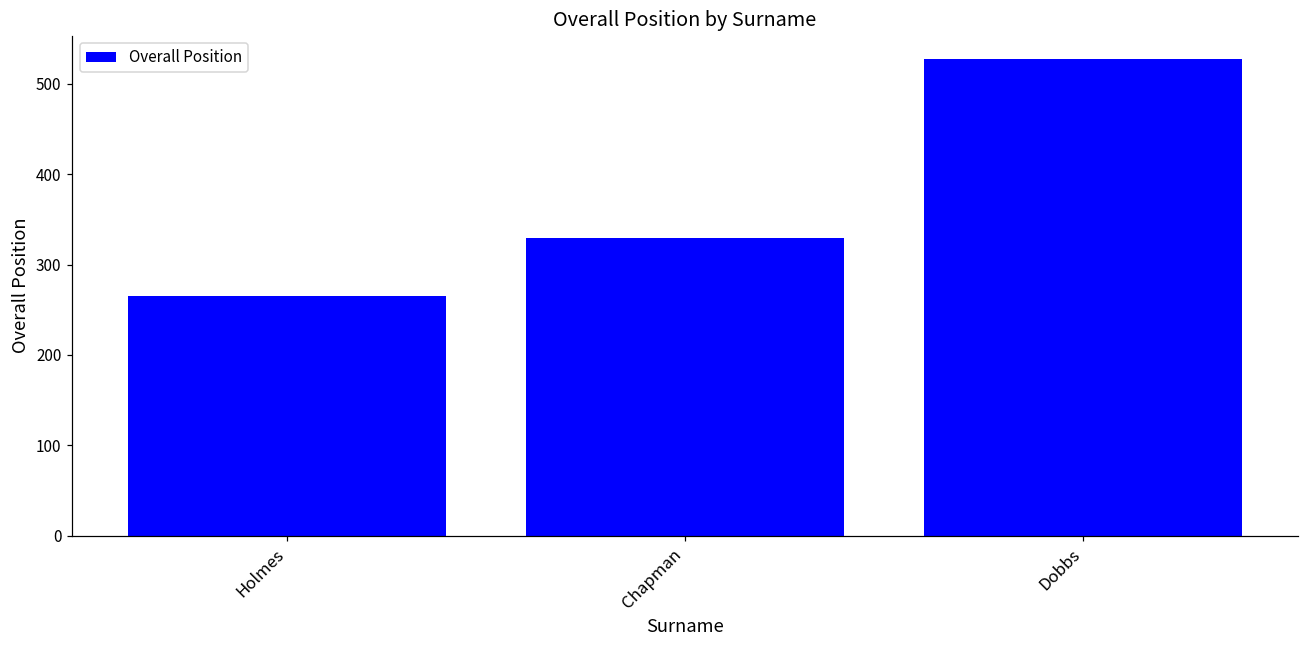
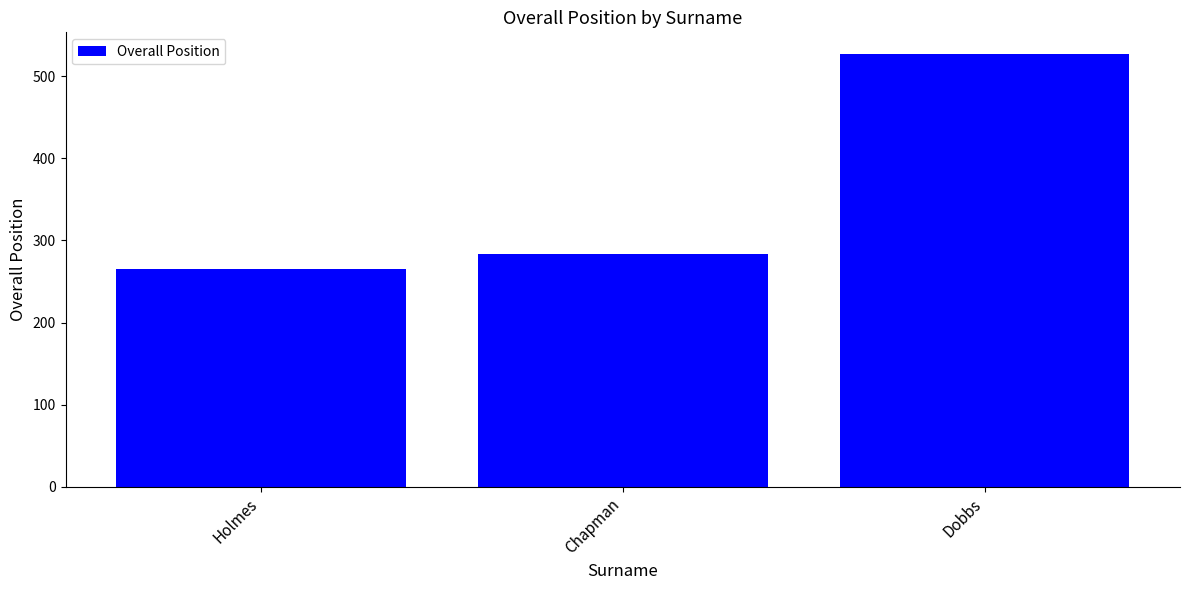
Chapman: 330 -> 280
